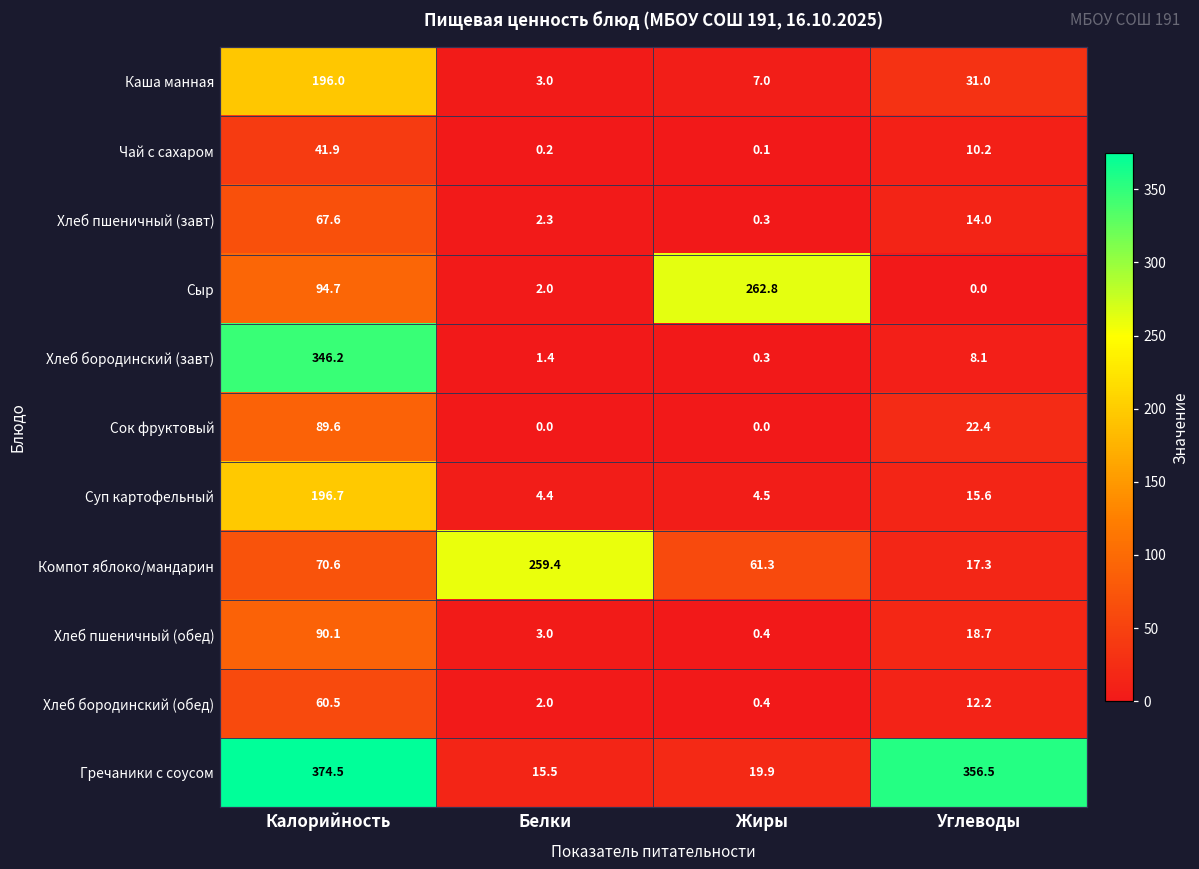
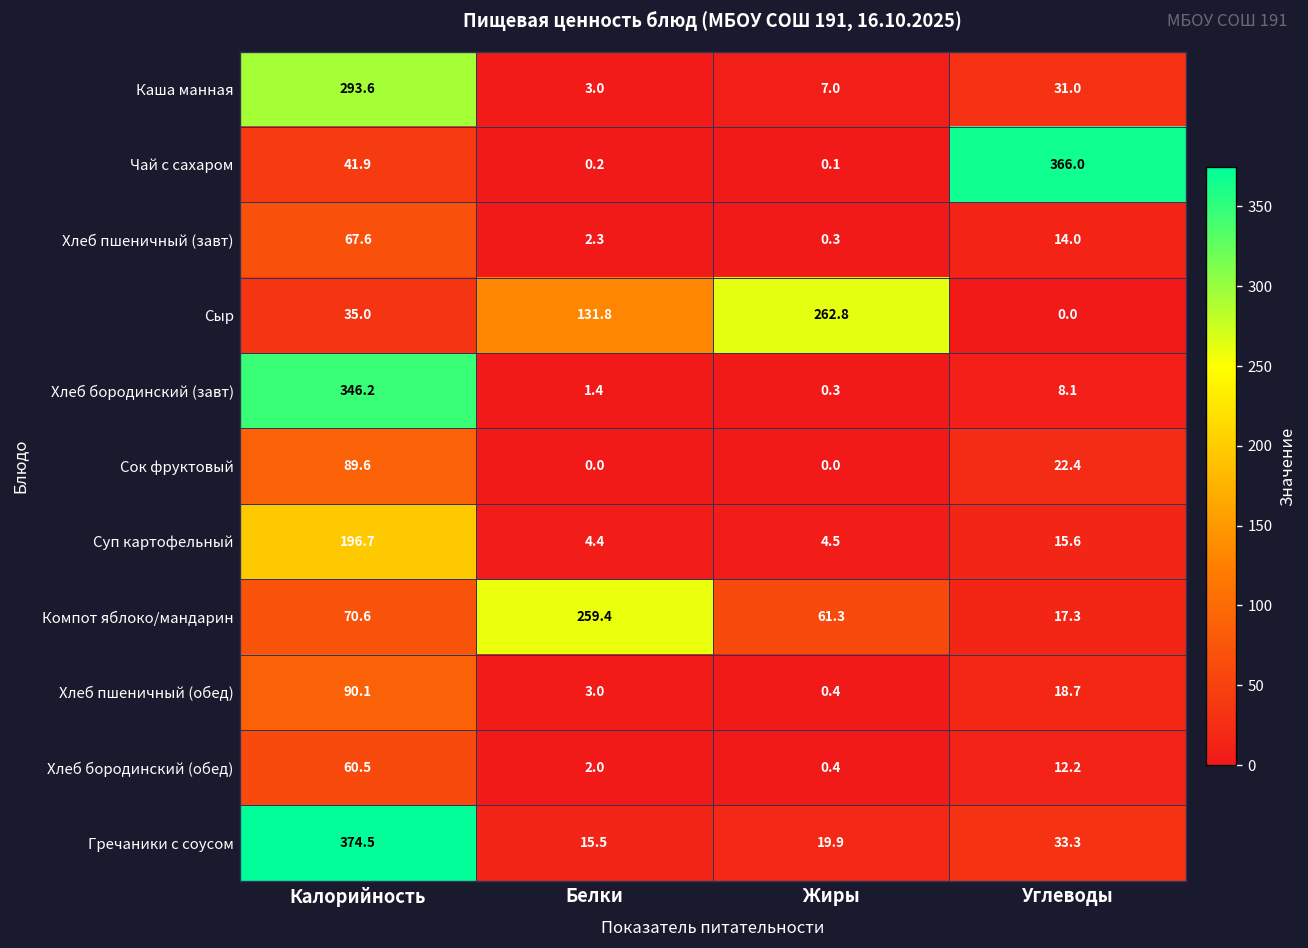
Каша манная, Калорийность: 196.0 -> 293.6
Чай с сахаром, Углеводы: 10.2 -> 366.0
Сыр, Калорийность: 94.7 -> 35.0
Сыр, Белки: 2.0 -> 131.8
Гречаники с соусом, Углеводы: 356.5 -> 33.3
